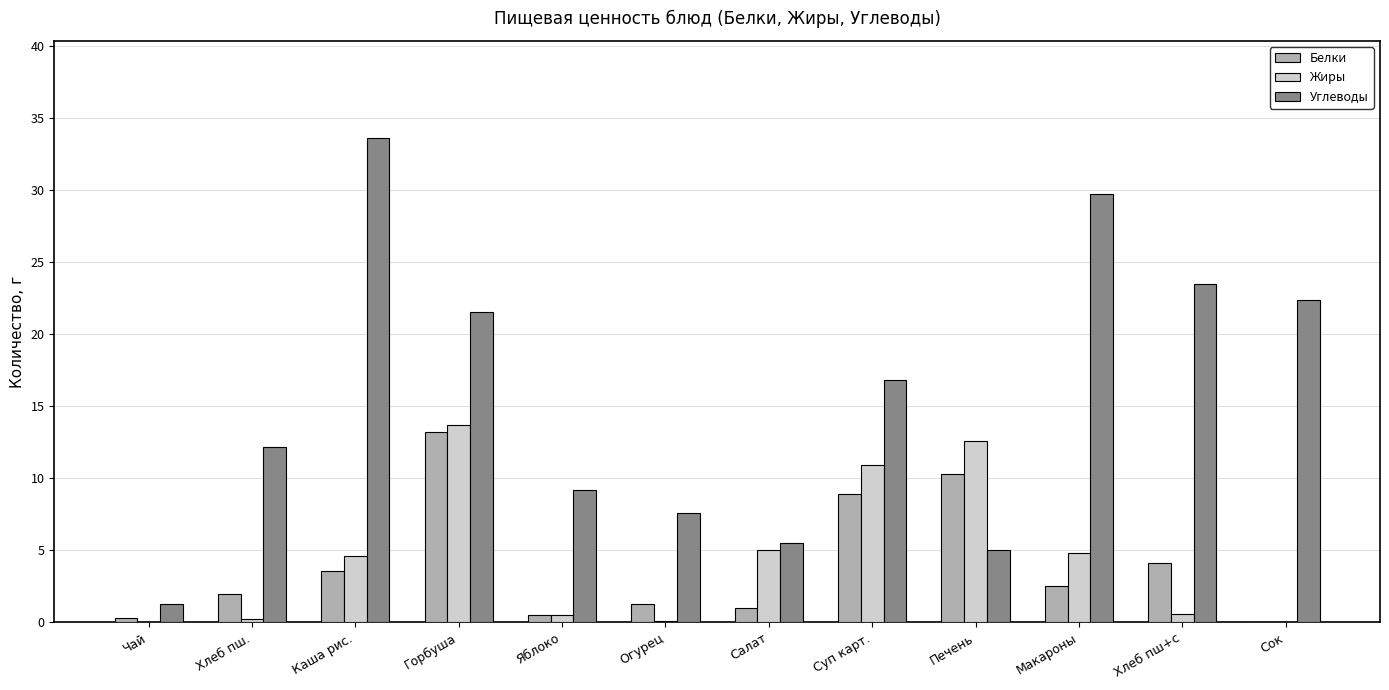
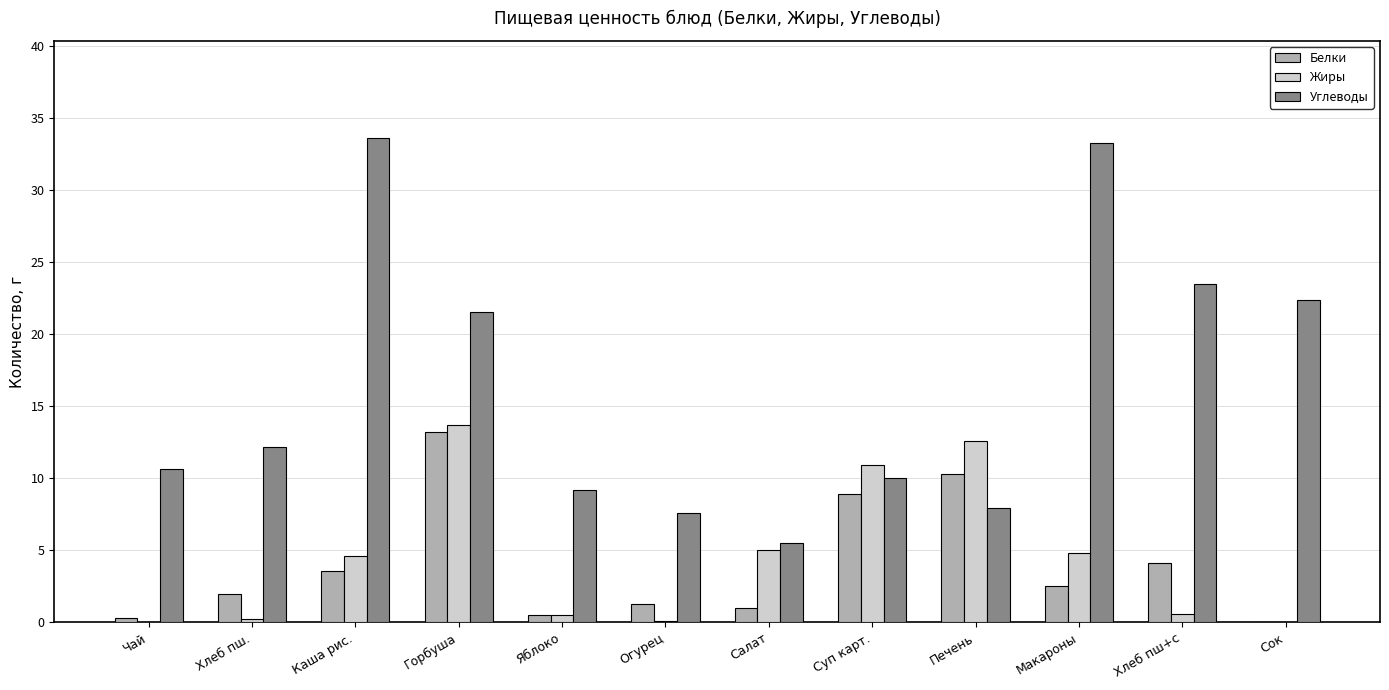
Углеводы, Чай: 1.3 -> 10.6
Углеводы, Суп карт.: 16.8 -> 10.0
Углеводы, Печень: 5.0 -> 7.9
Углеводы, Макароны: 29.7 -> 33.3
